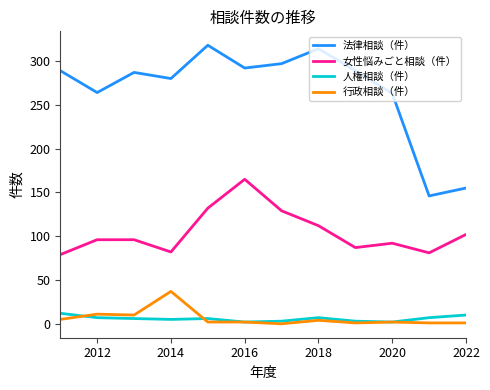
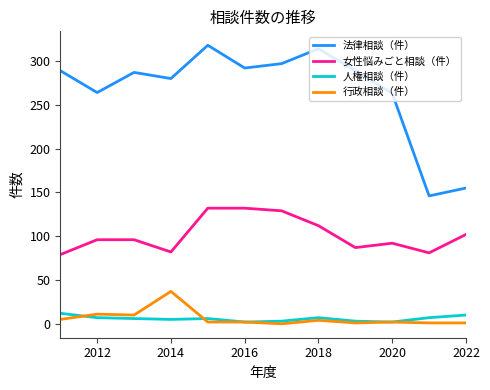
女性悩みごと相談（件）, 2016: 170 -> 130
